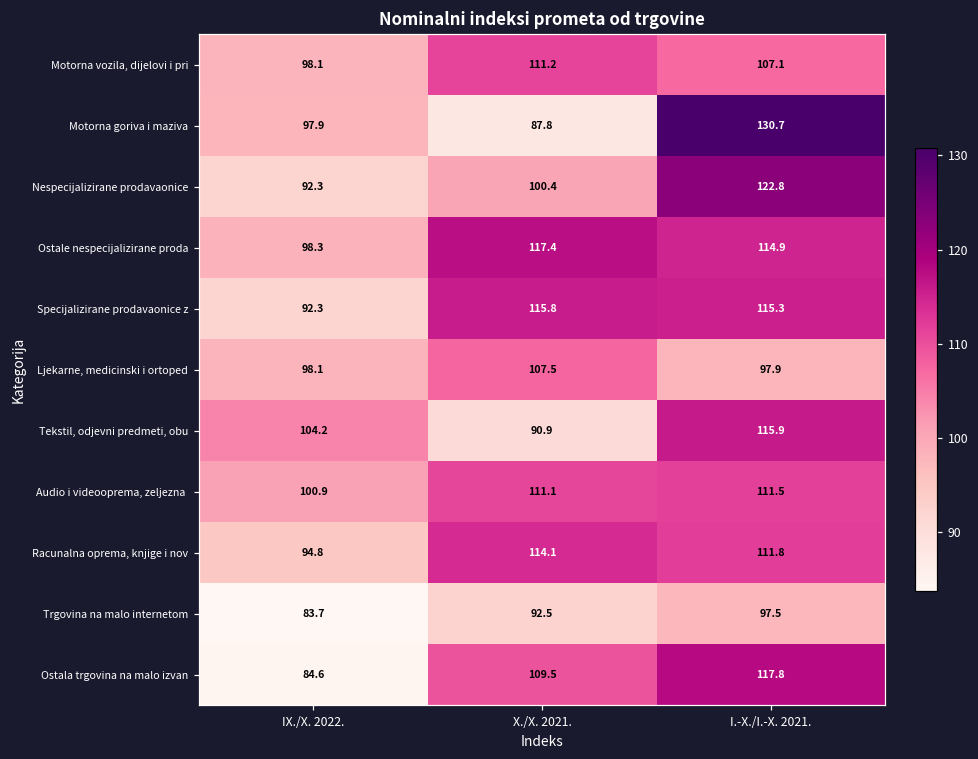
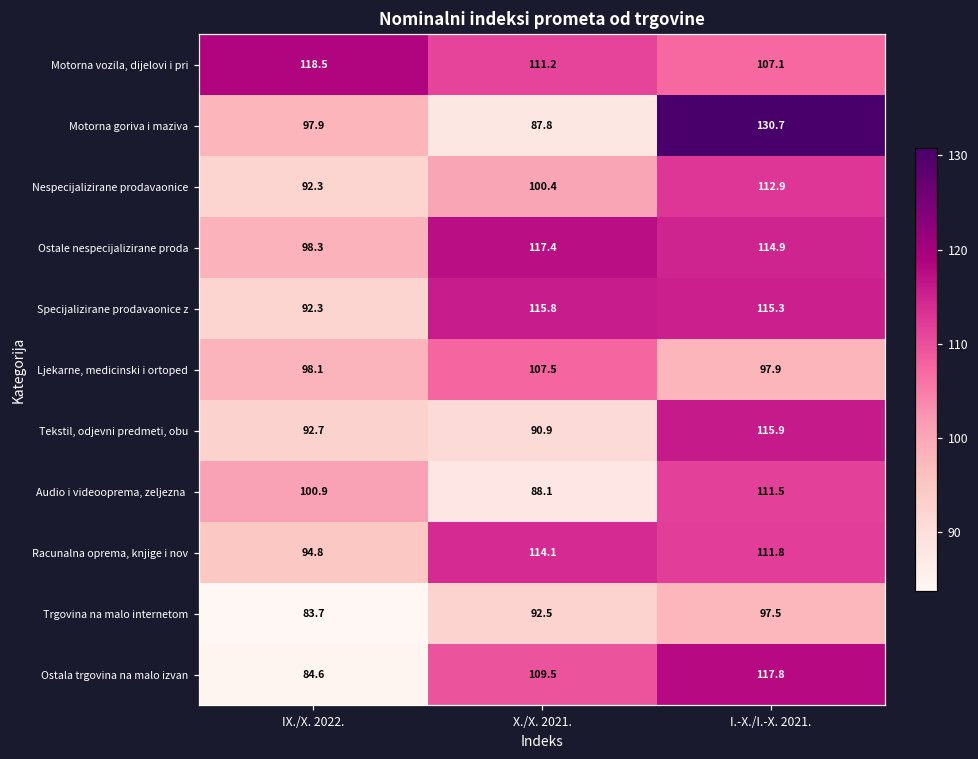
Motorna vozila, dijelovi i pri, IX./X. 2022.: 98.1 -> 118.5
Nespecijalizirane prodavaonice, I.-X./I.-X. 2021.: 122.8 -> 112.9
Tekstil, odjevni predmeti, obu, IX./X. 2022.: 104.2 -> 92.7
Audio i videooprema, zeljezna, X./X. 2021.: 111.1 -> 88.1
